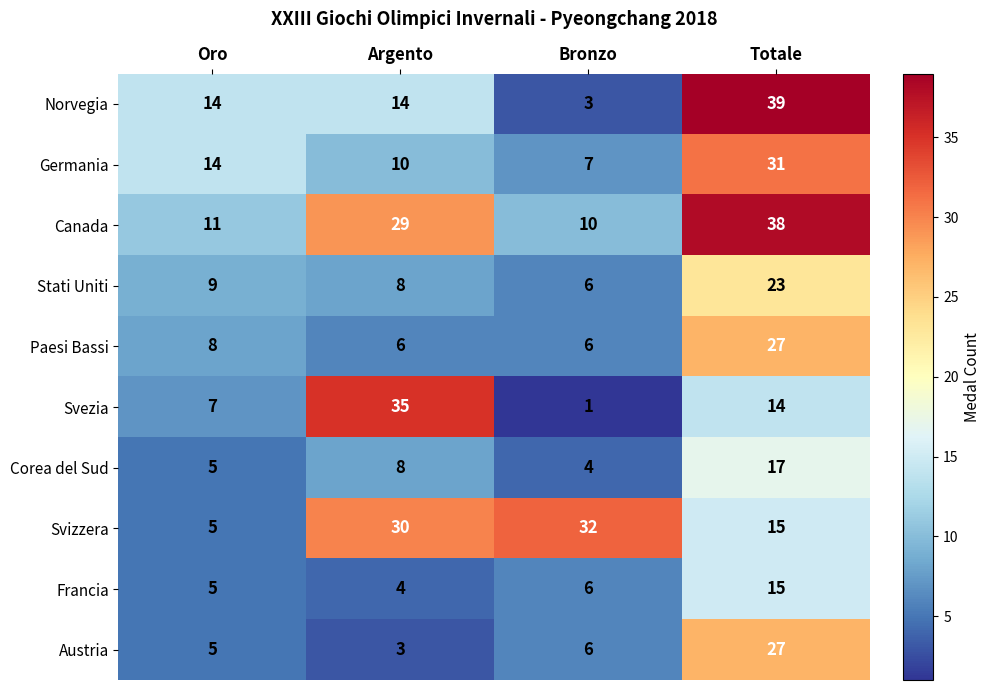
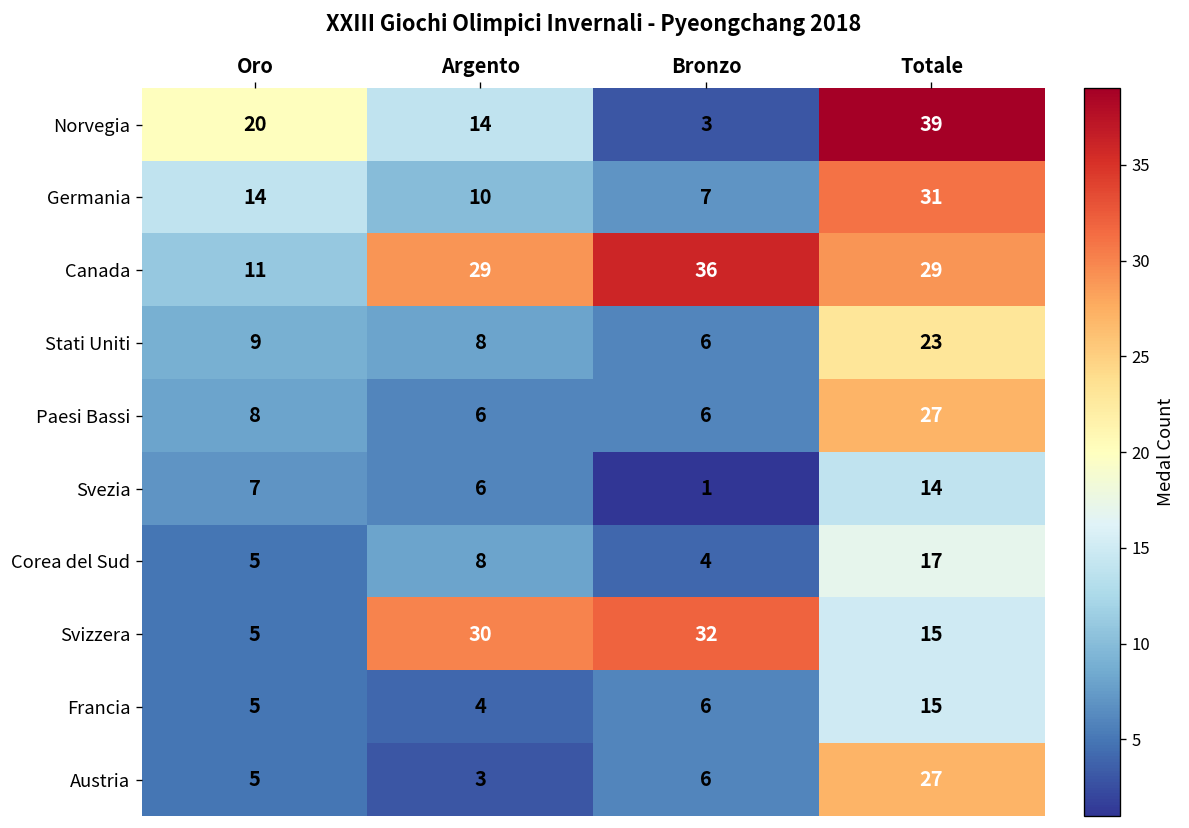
Norvegia, Oro: 14 -> 20
Canada, Bronzo: 10 -> 36
Canada, Totale: 38 -> 29
Svezia, Argento: 35 -> 6
